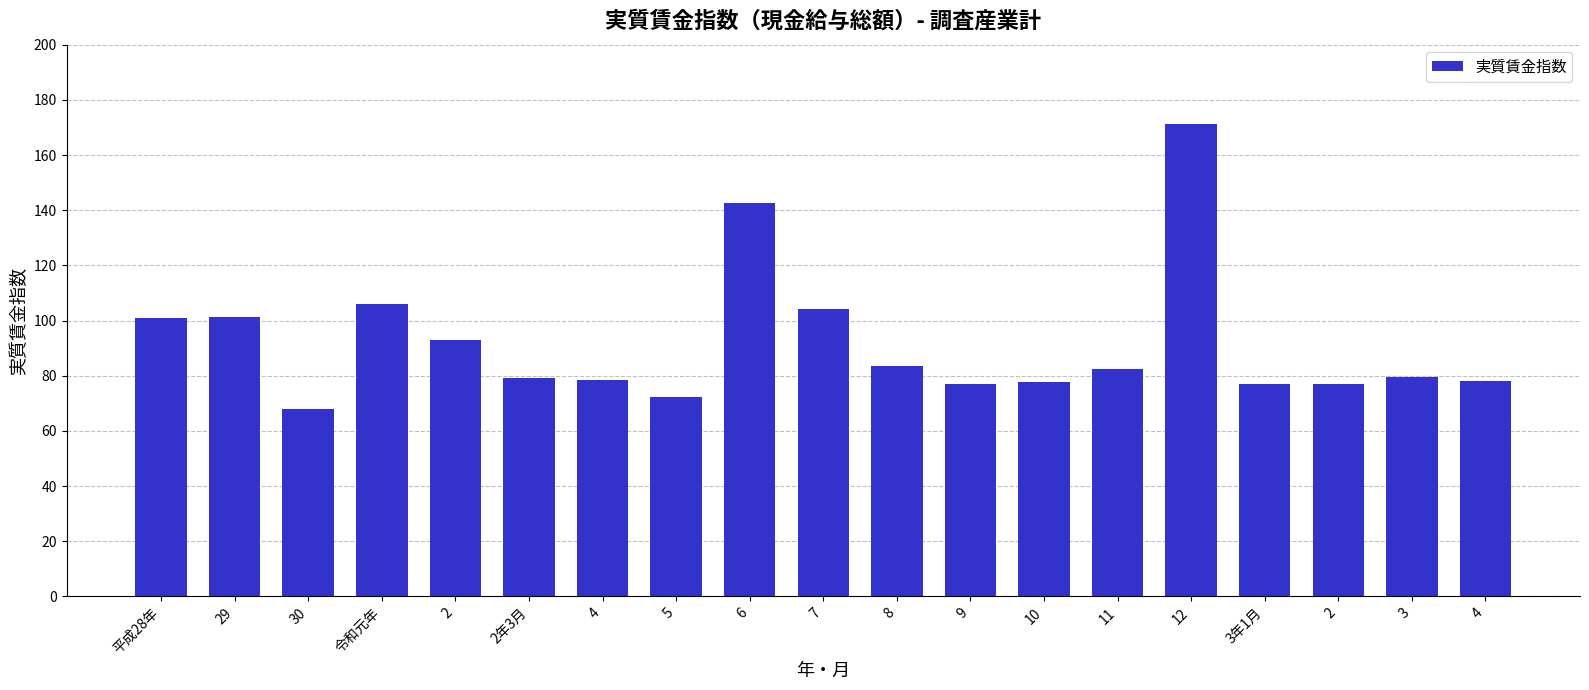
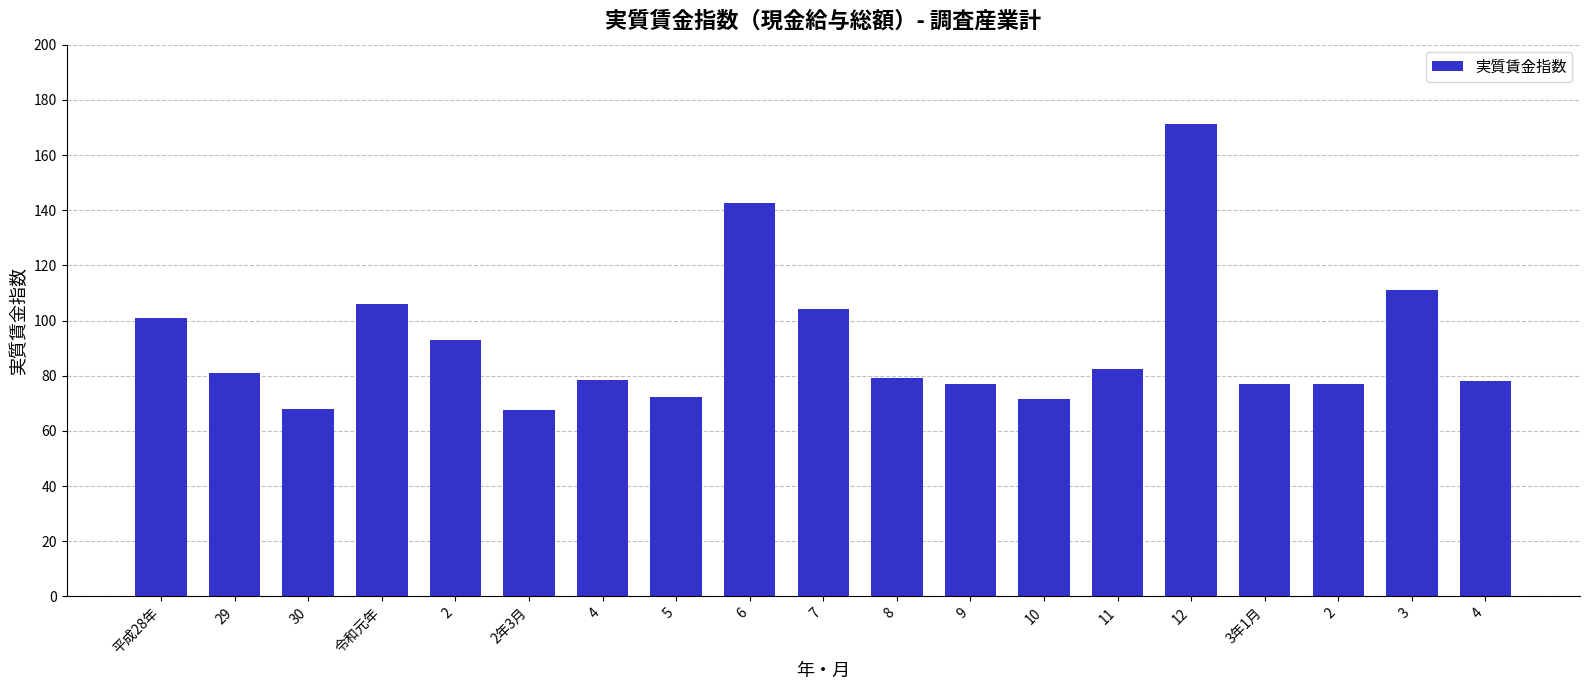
29: 101 -> 81
2年3月: 79 -> 68
8: 84 -> 79
10: 78 -> 72
3: 80 -> 111
